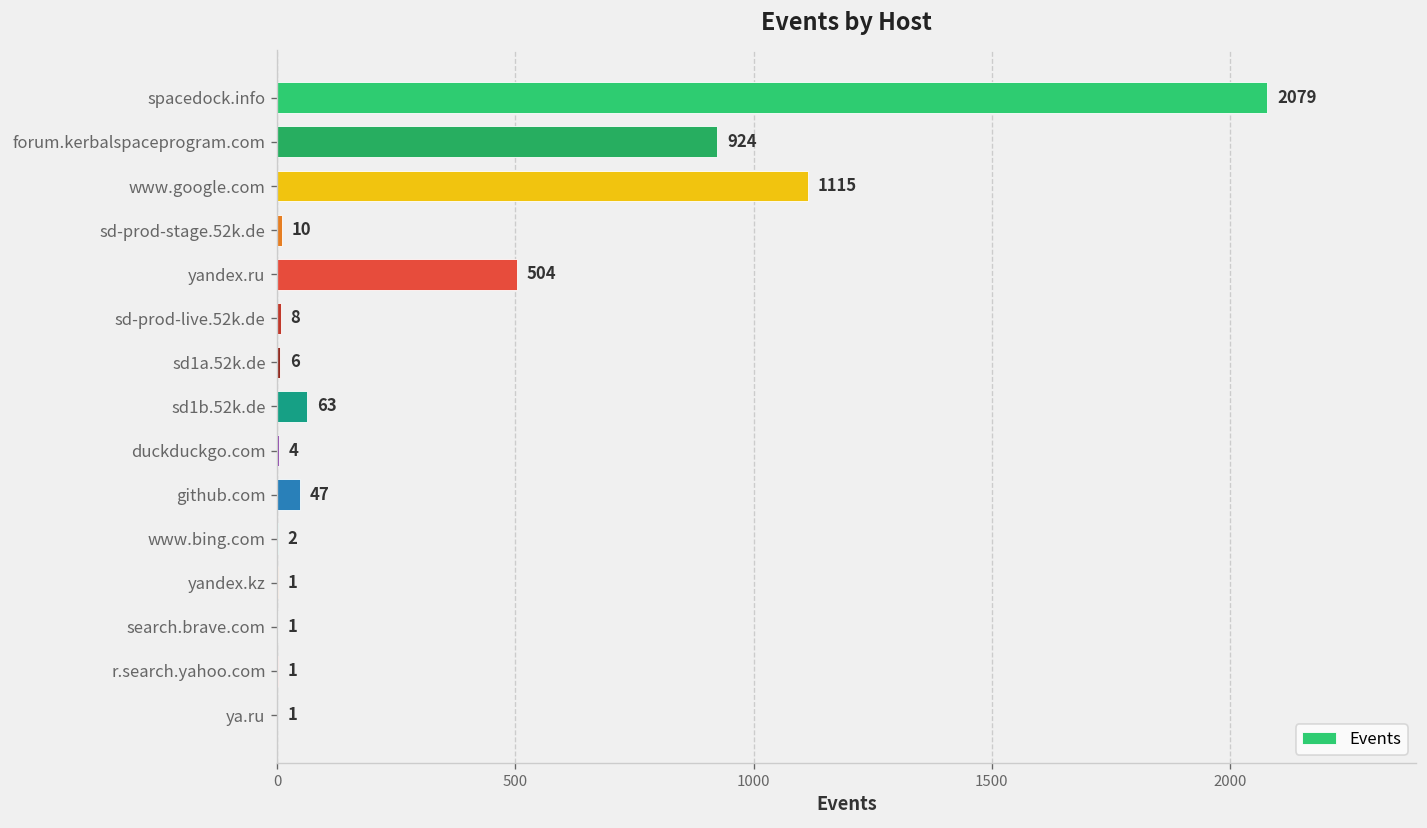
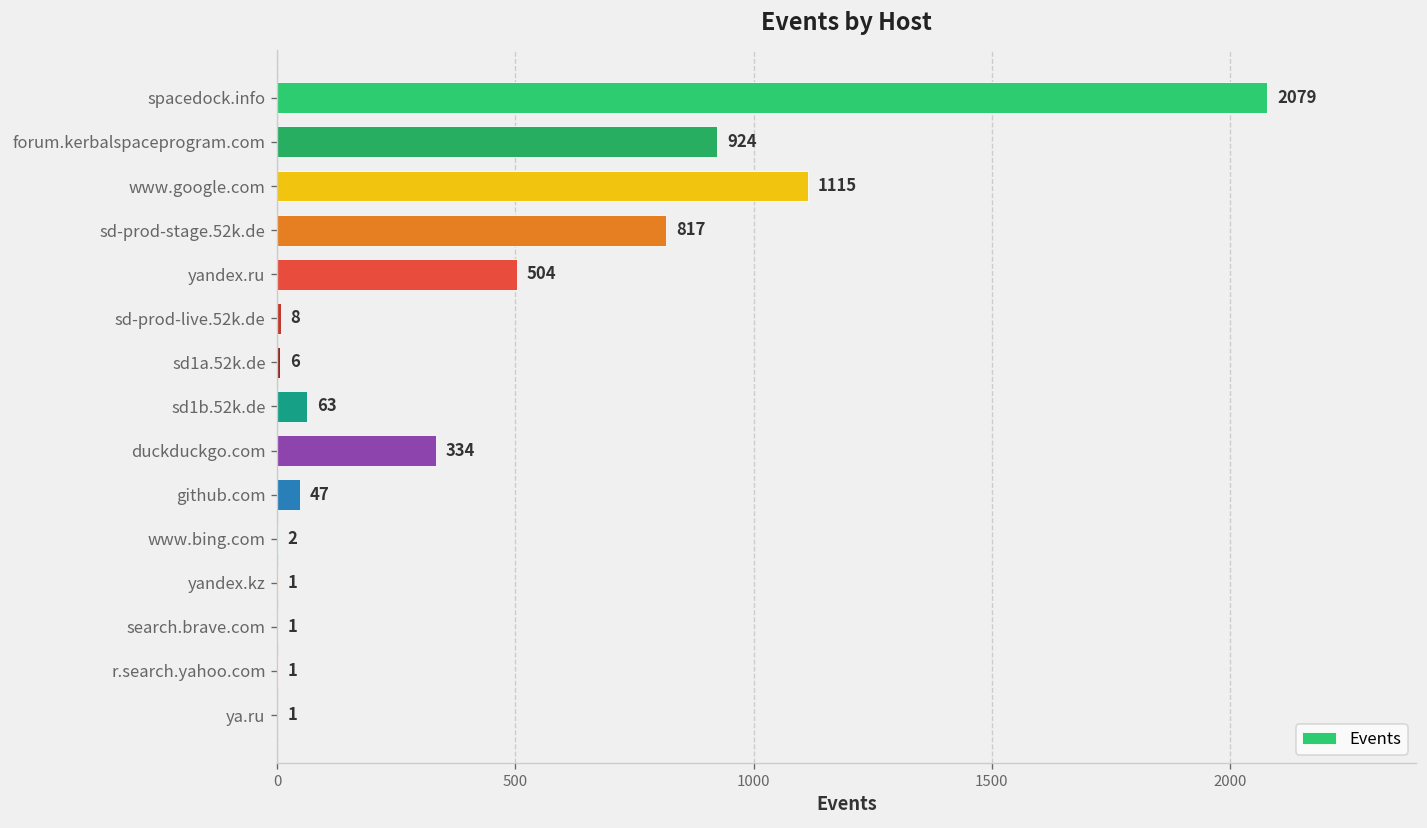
sd-prod-stage.52k.de: 10 -> 817
duckduckgo.com: 4 -> 334
